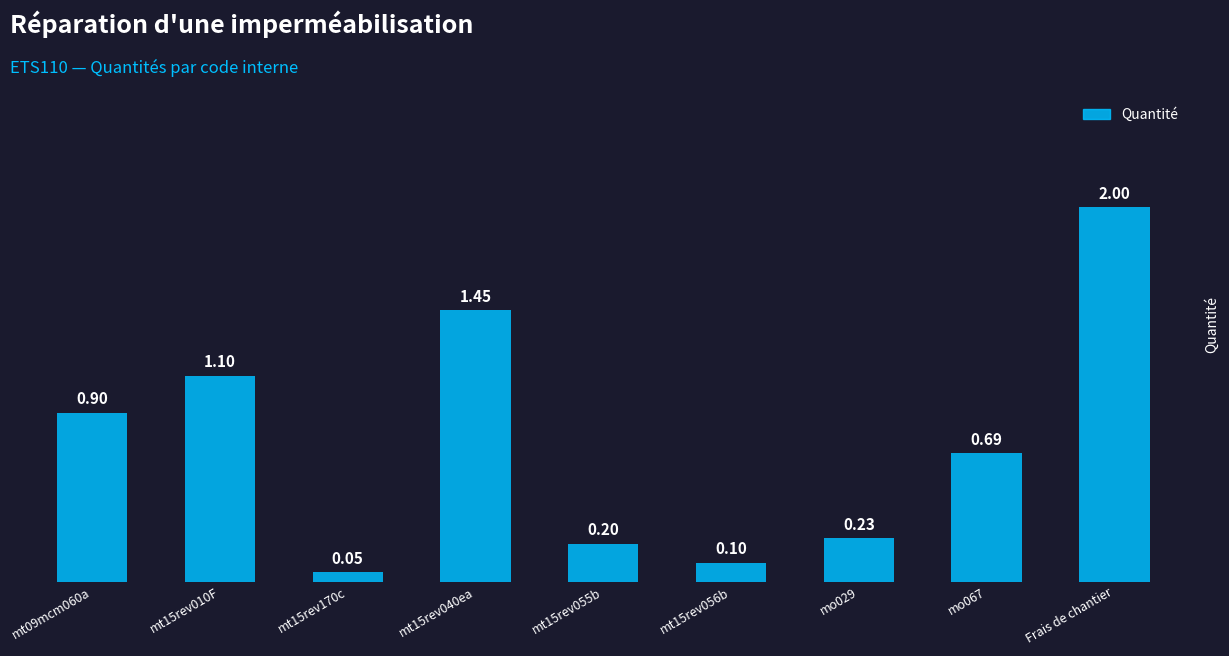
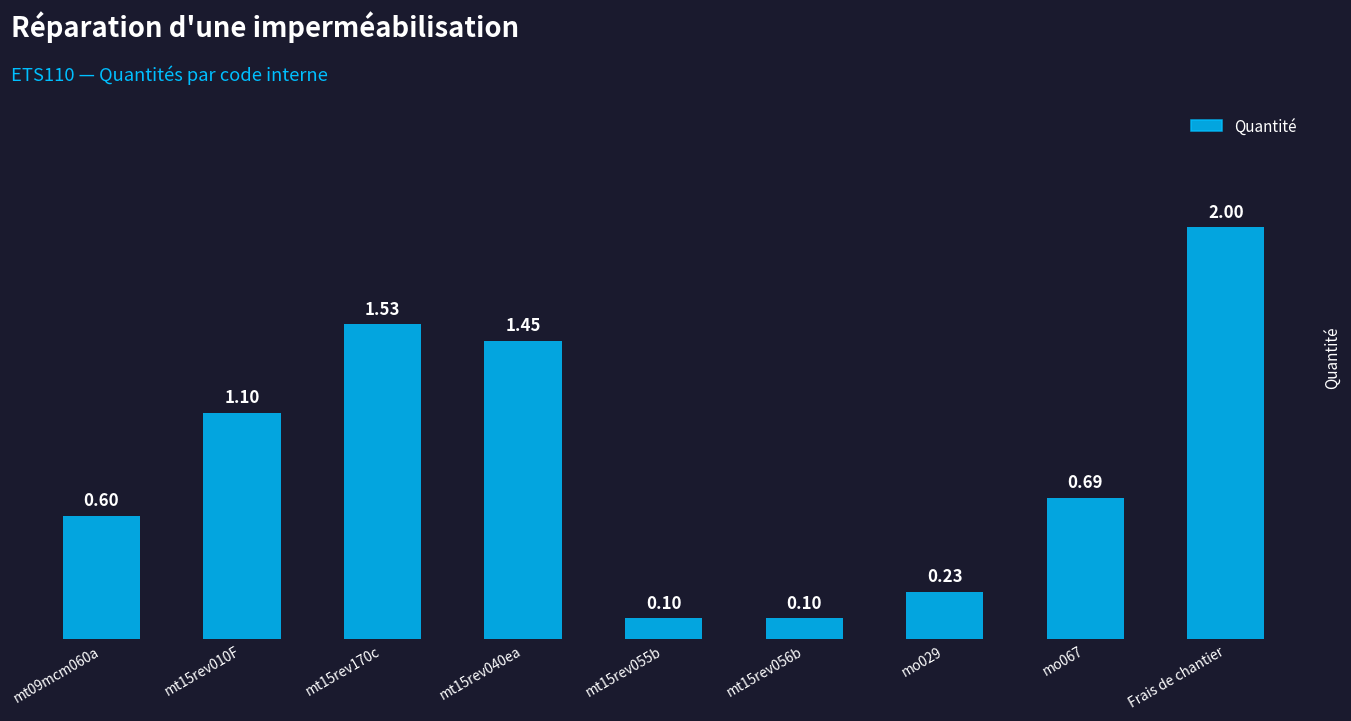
mt09mcm060a: 0.90 -> 0.60
mt15rev170c: 0.05 -> 1.53
mt15rev055b: 0.20 -> 0.10
